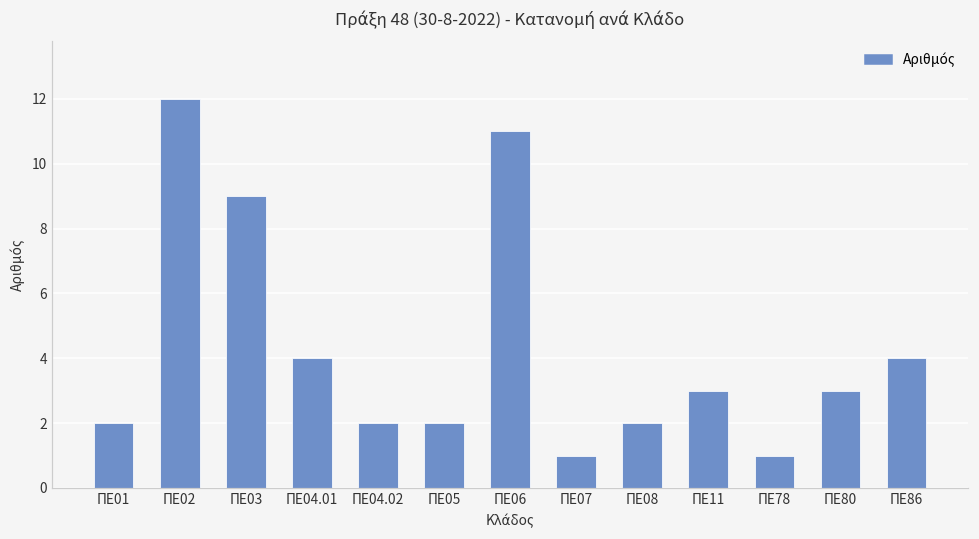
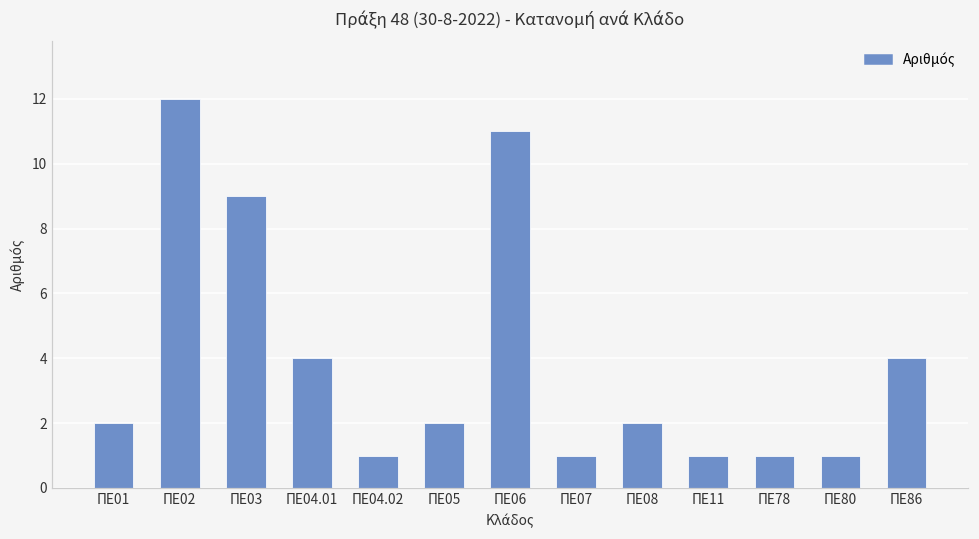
ΠΕ04.02: 2 -> 1
ΠΕ11: 3 -> 1
ΠΕ80: 3 -> 1
